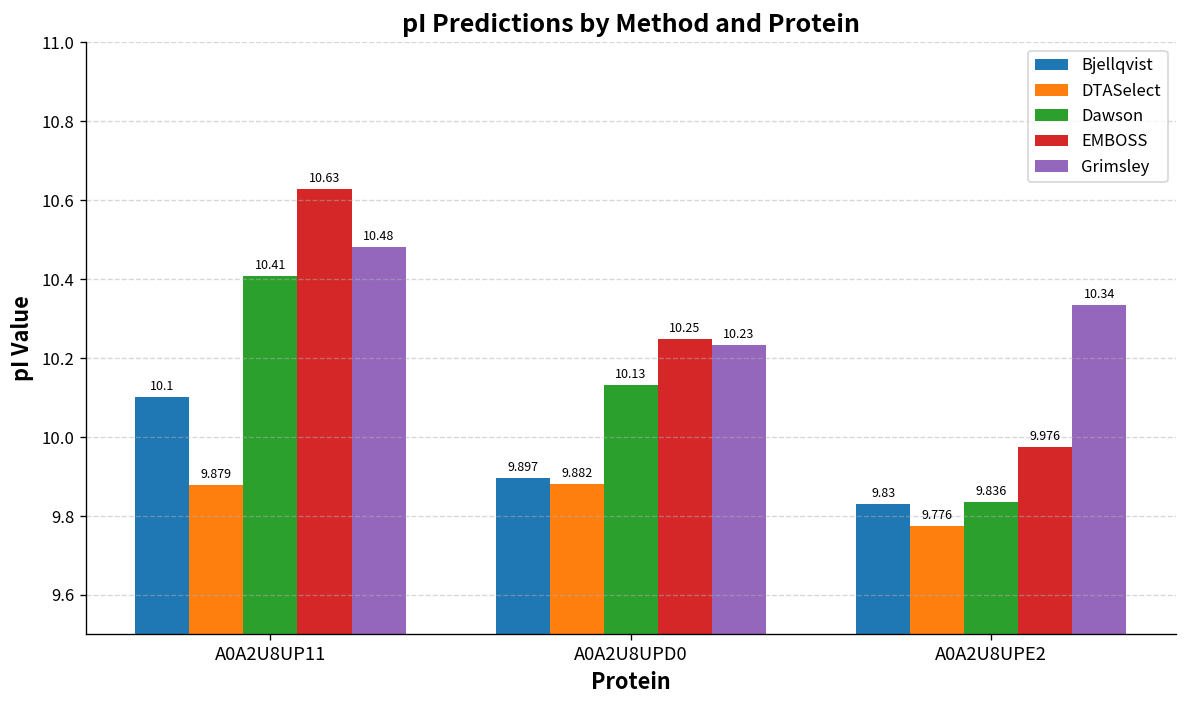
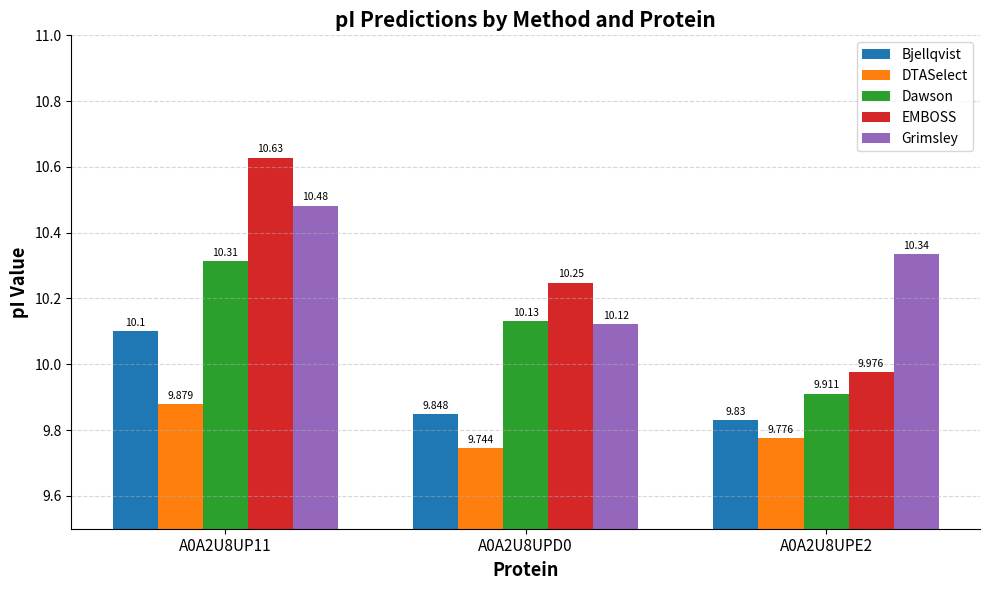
Dawson, A0A2U8UP11: 10.41 -> 10.31
Bjellqvist, A0A2U8UPD0: 9.897 -> 9.848
DTASelect, A0A2U8UPD0: 9.882 -> 9.744
Grimsley, A0A2U8UPD0: 10.23 -> 10.12
Dawson, A0A2U8UPE2: 9.836 -> 9.911
